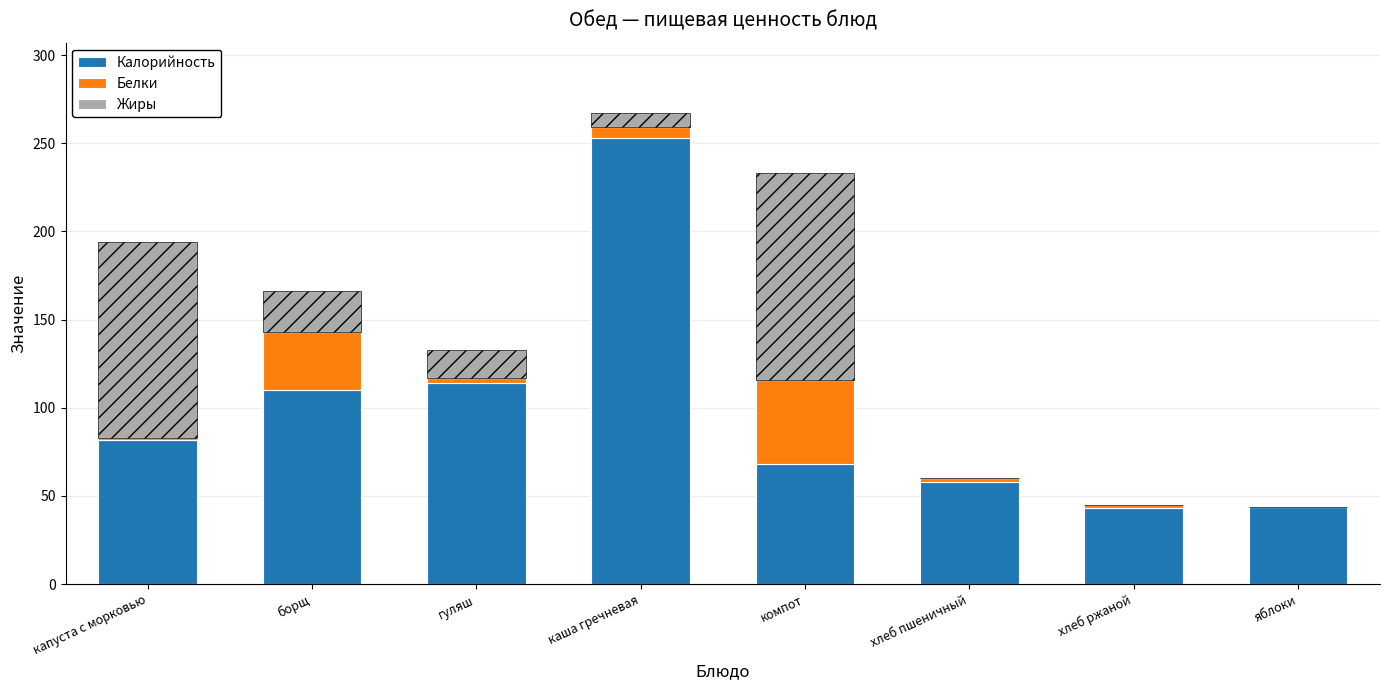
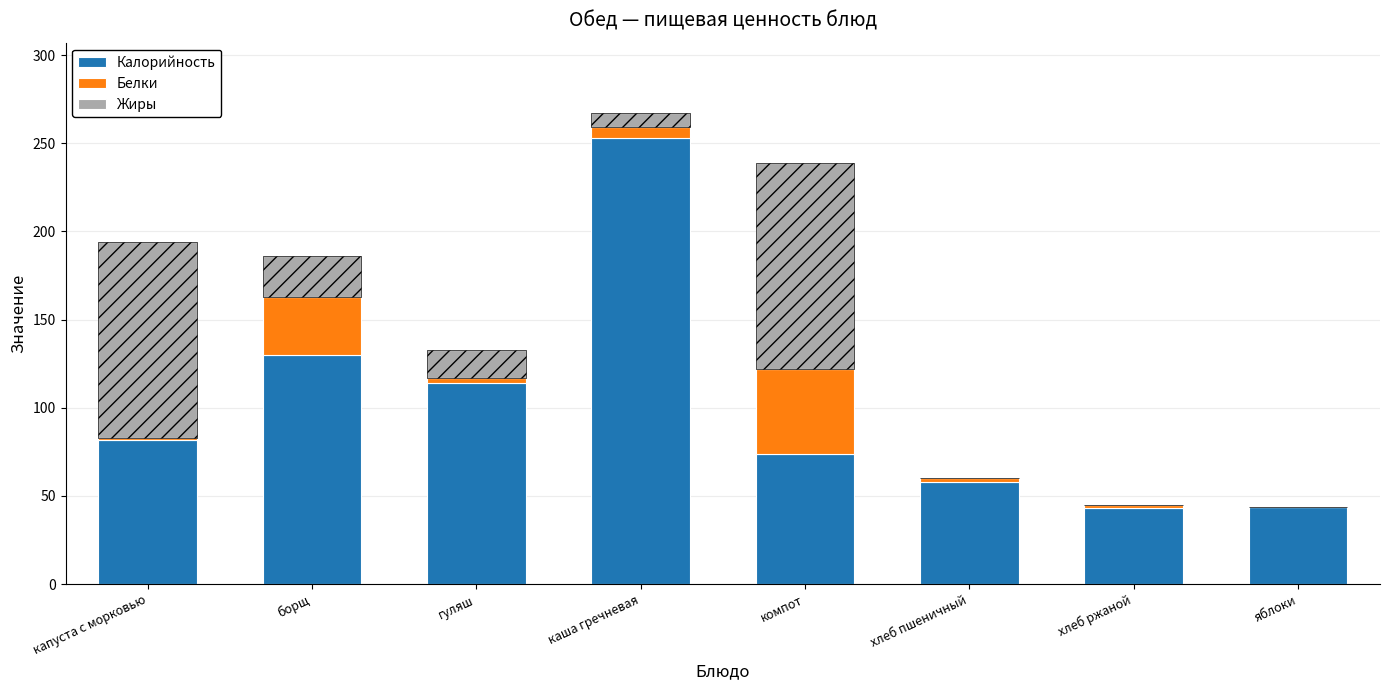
Калорийность, борщ: 110 -> 130
Калорийность, компот: 68 -> 74
